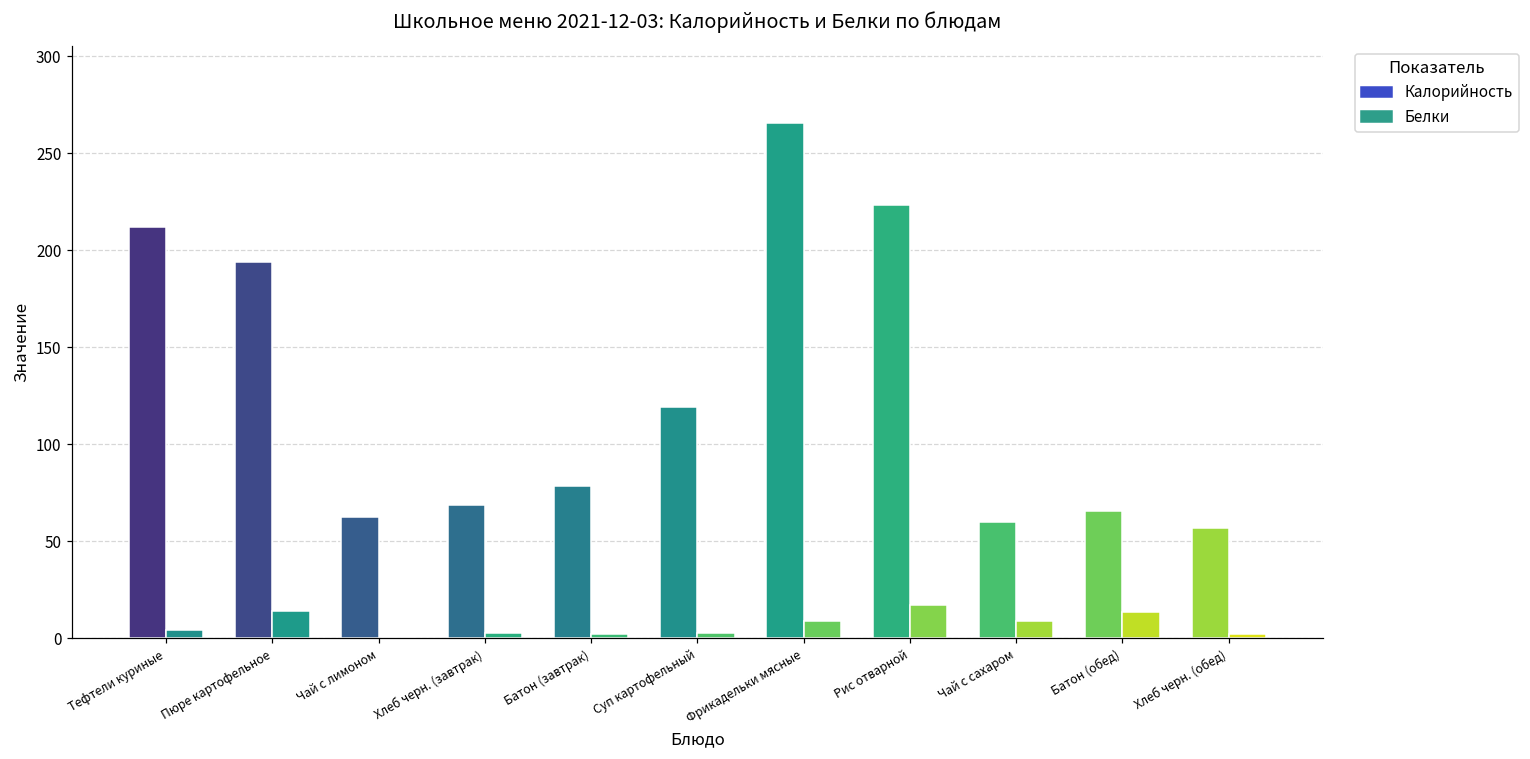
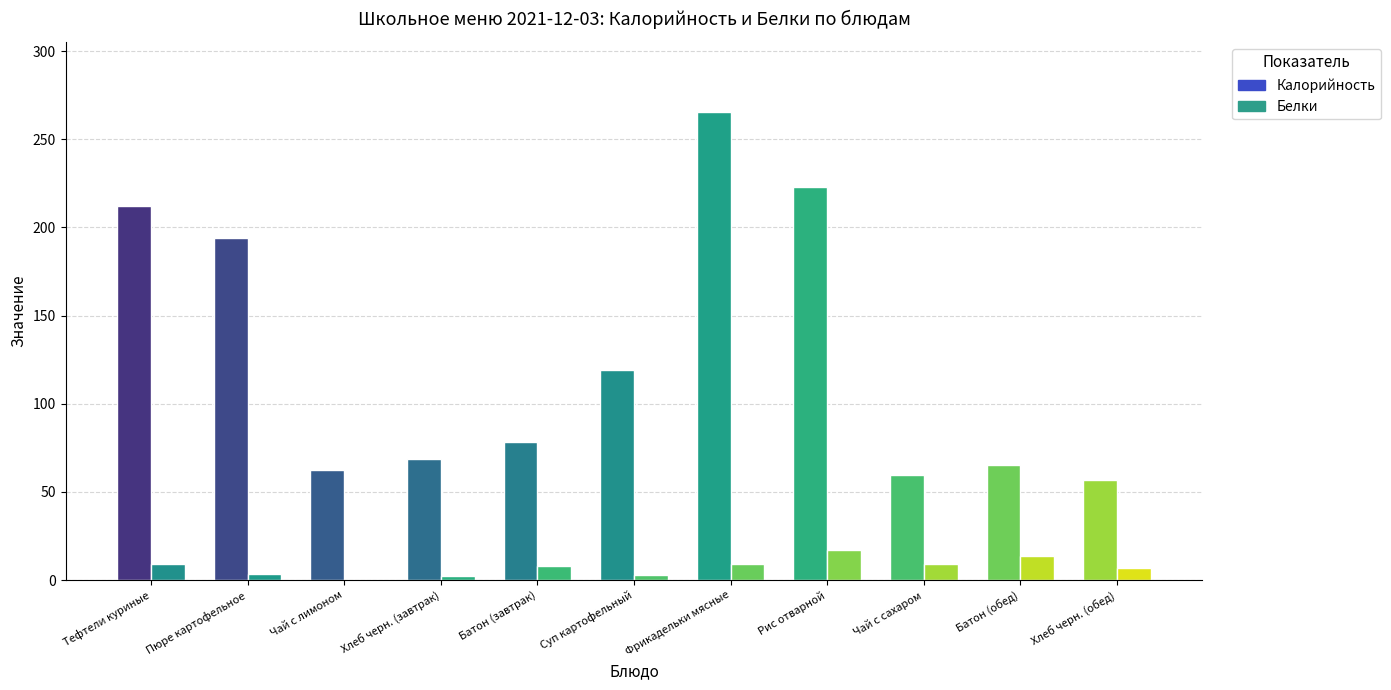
Белки, Тефтели куриные: 4 -> 9
Белки, Пюре картофельное: 14 -> 3
Белки, Батон (завтрак): 2 -> 8
Белки, Хлеб черн. (обед): 2 -> 7
